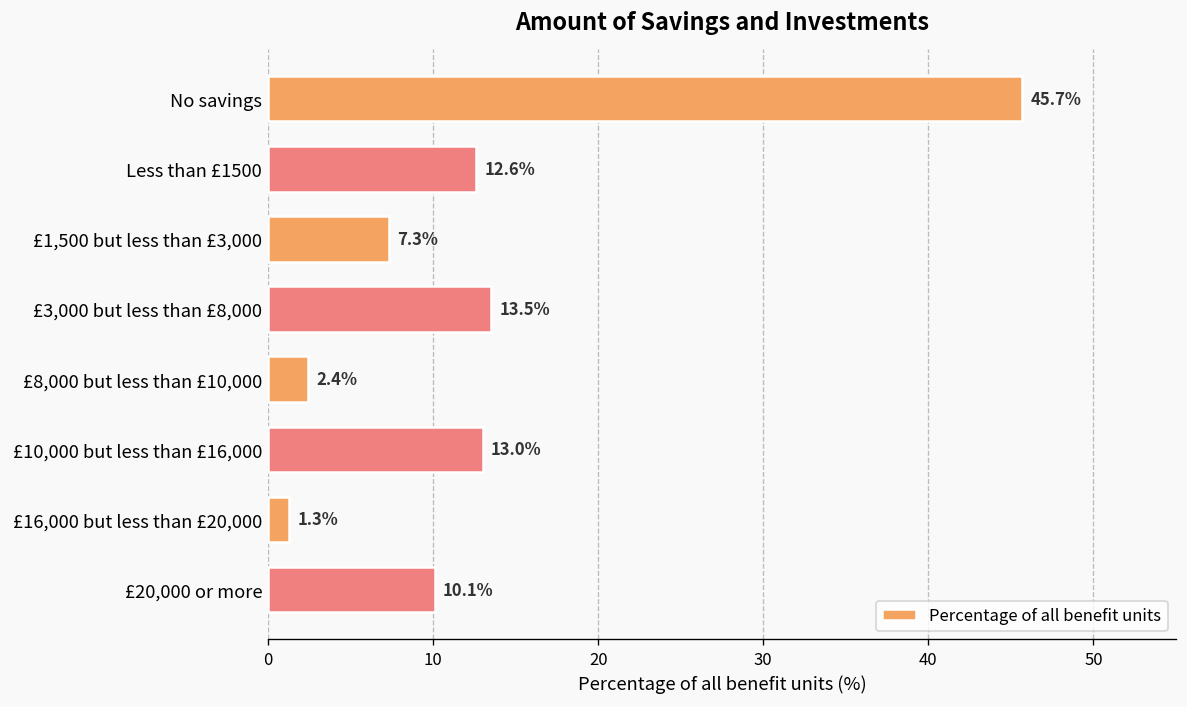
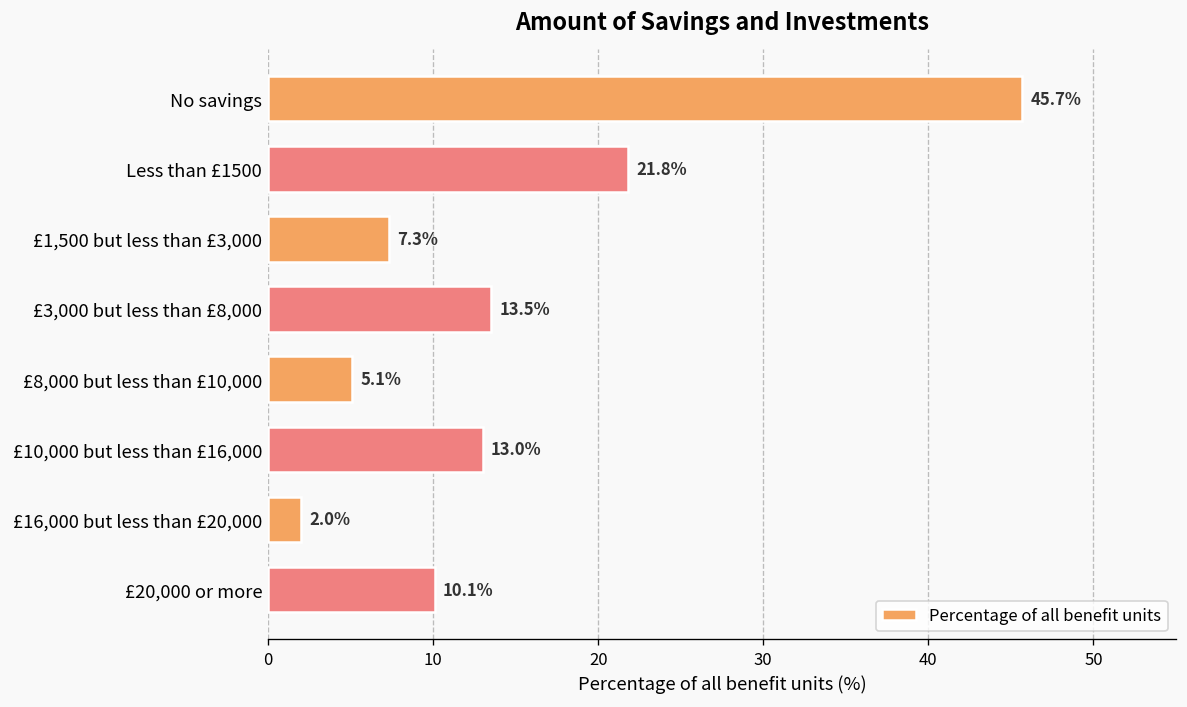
Less than £1500: 12.6% -> 21.8%
£8,000 but less than £10,000: 2.4% -> 5.1%
£16,000 but less than £20,000: 1.3% -> 2.0%
